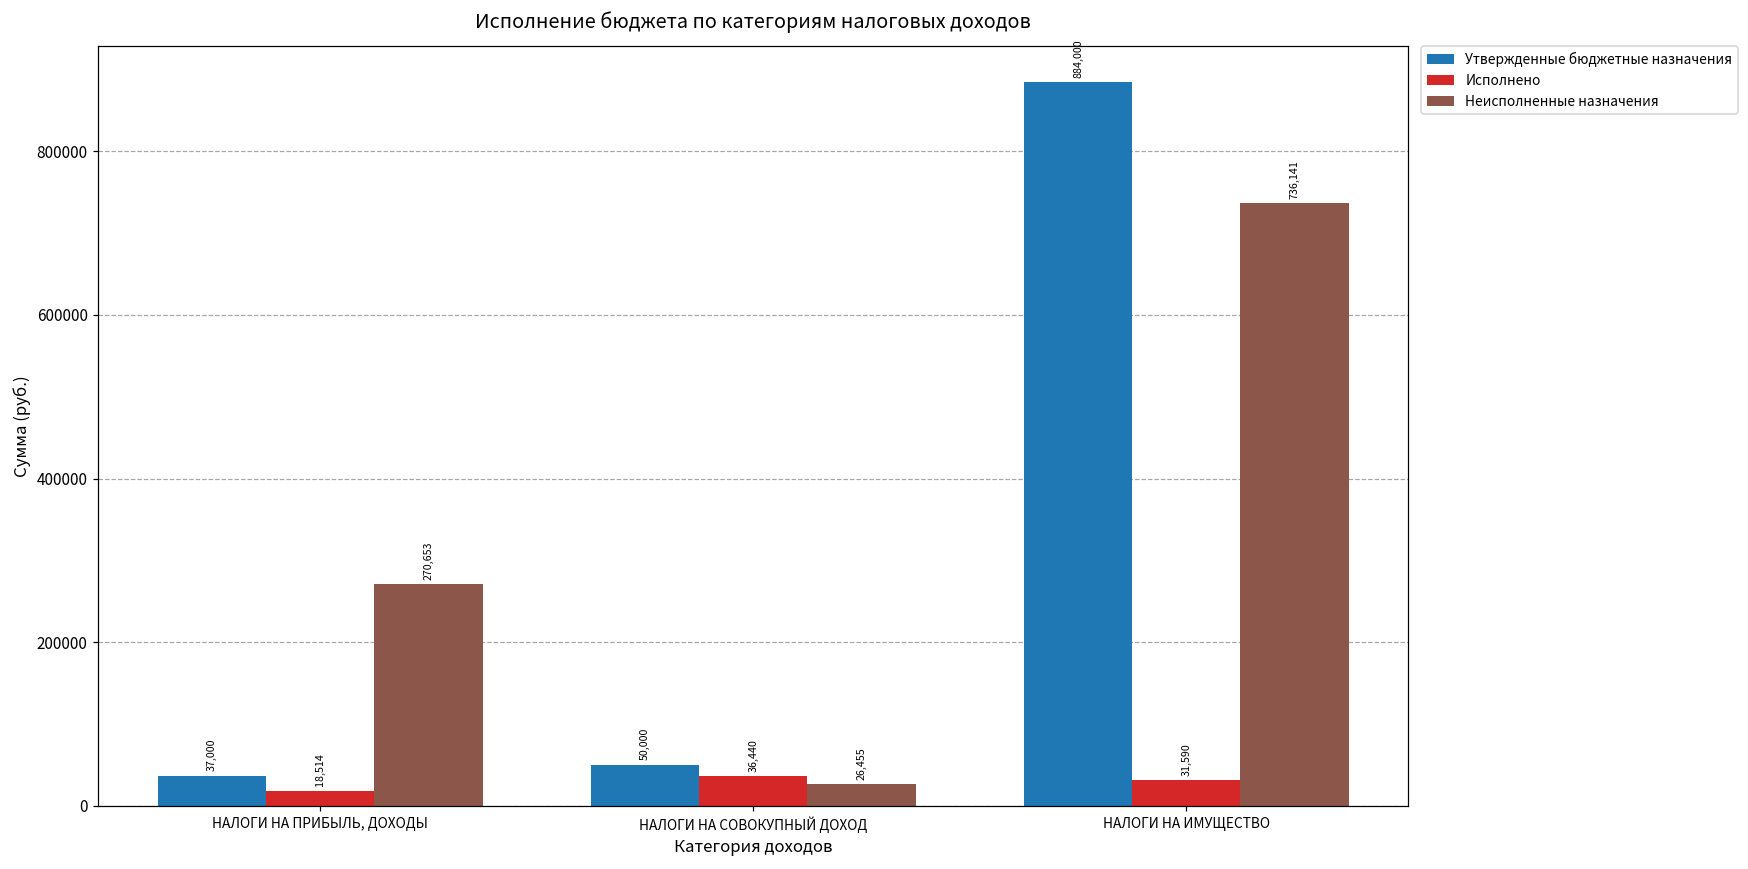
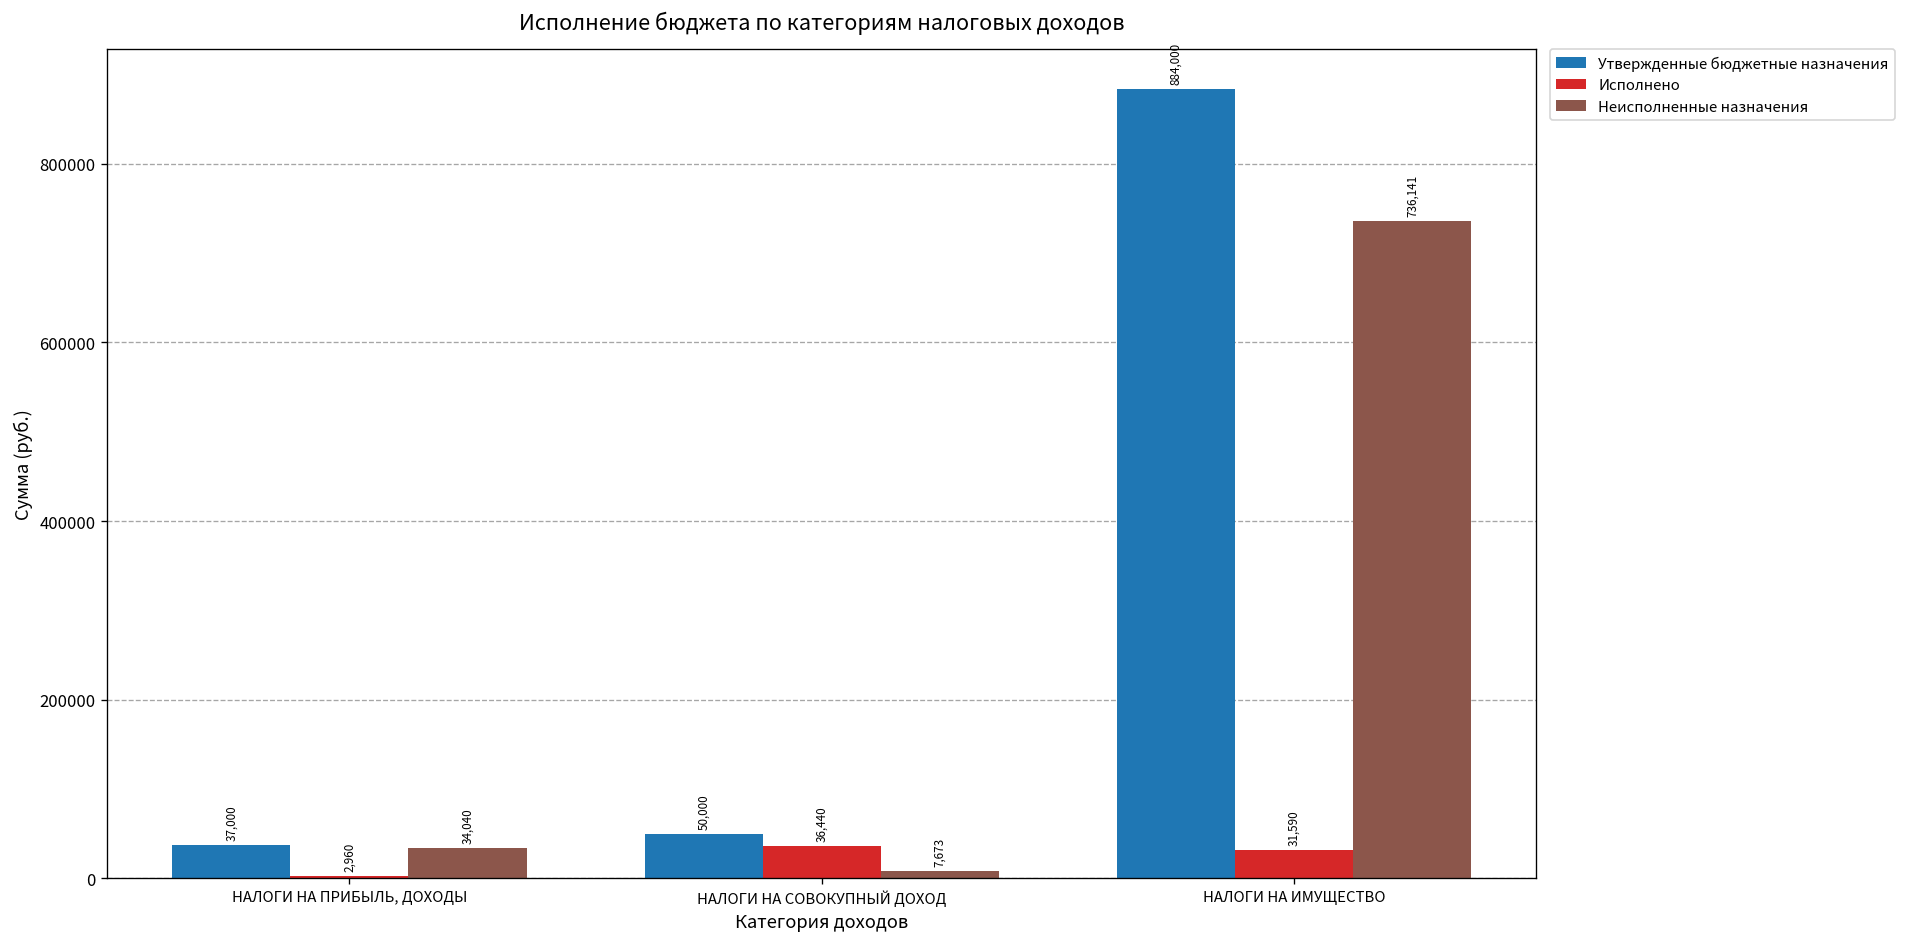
Исполнено, НАЛОГИ НА ПРИБЫЛЬ, ДОХОДЫ: 18,514 -> 2,960
Неисполненные назначения, НАЛОГИ НА ПРИБЫЛЬ, ДОХОДЫ: 270,653 -> 34,040
Неисполненные назначения, НАЛОГИ НА СОВОКУПНЫЙ ДОХОД: 26,455 -> 7,673
